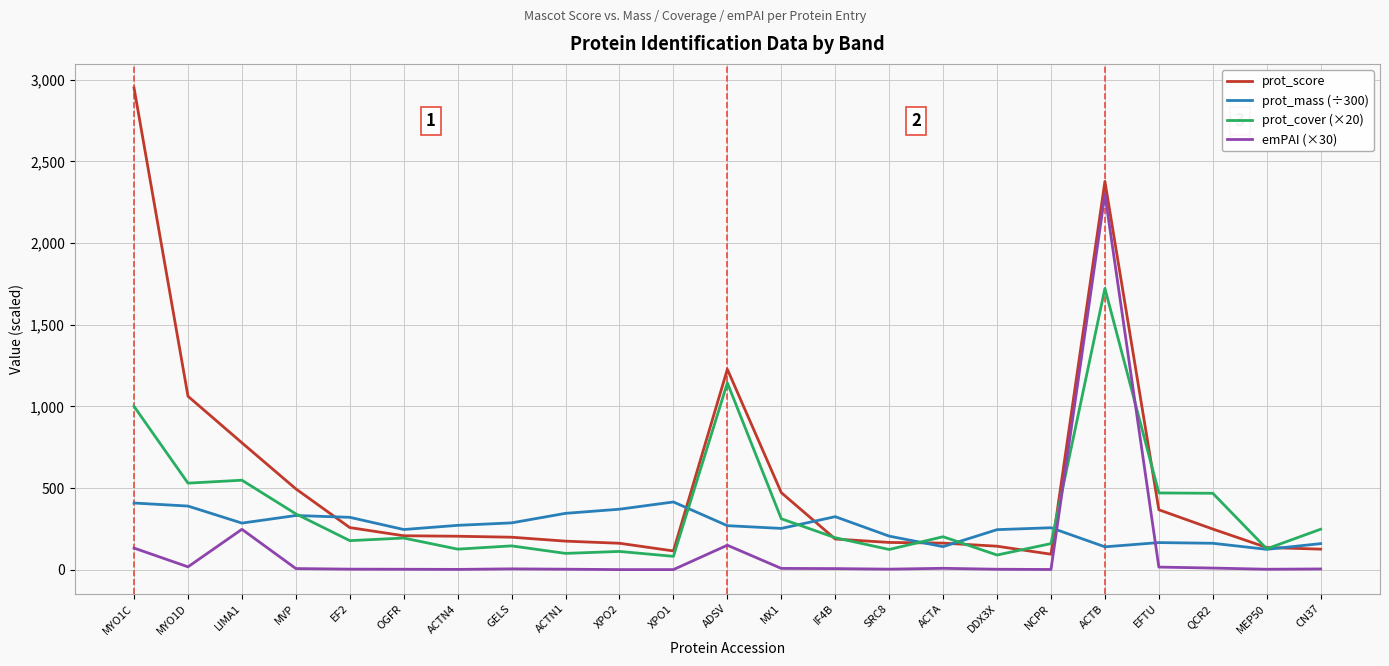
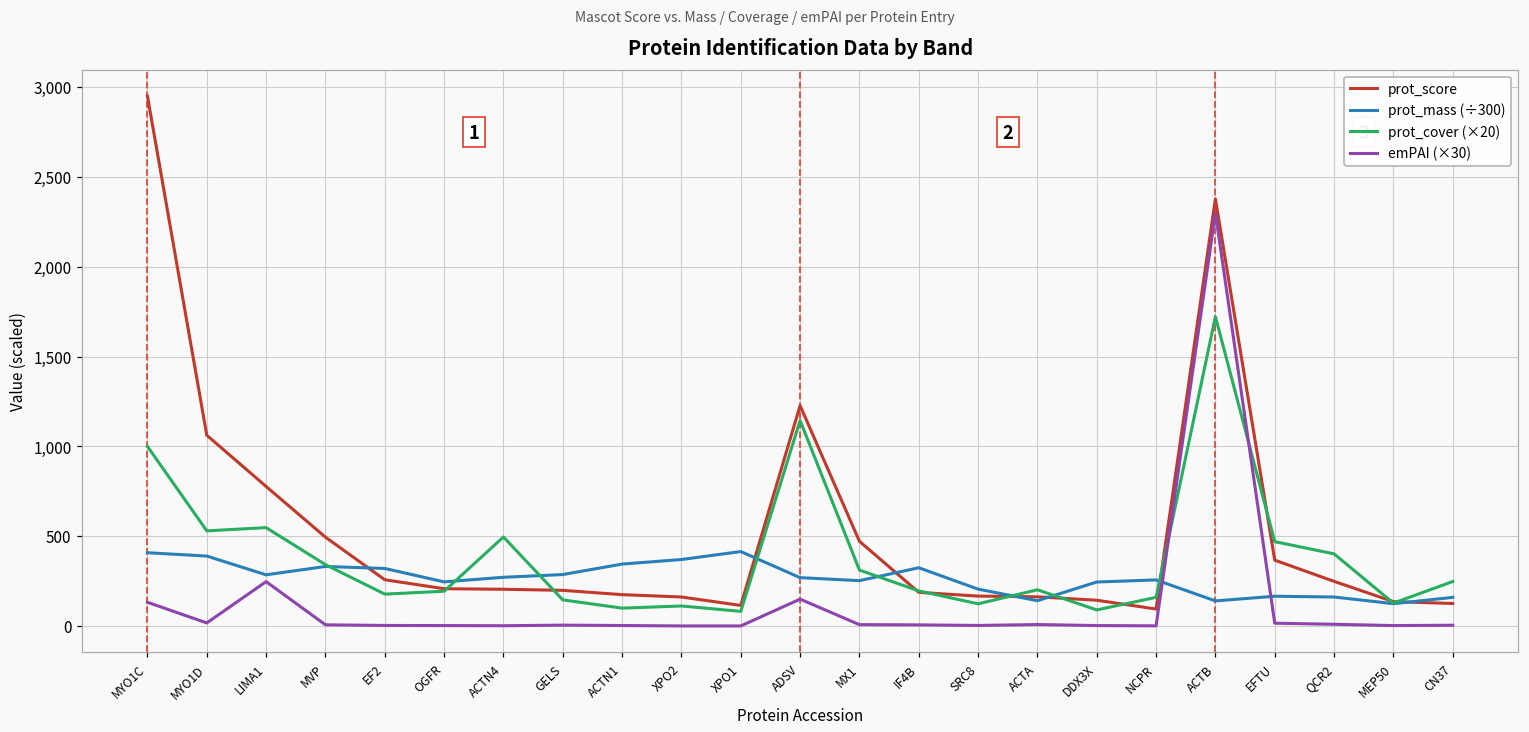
prot_cover (×20), ACTN4: 130 -> 500
prot_cover (×20), QCR2: 470 -> 400
